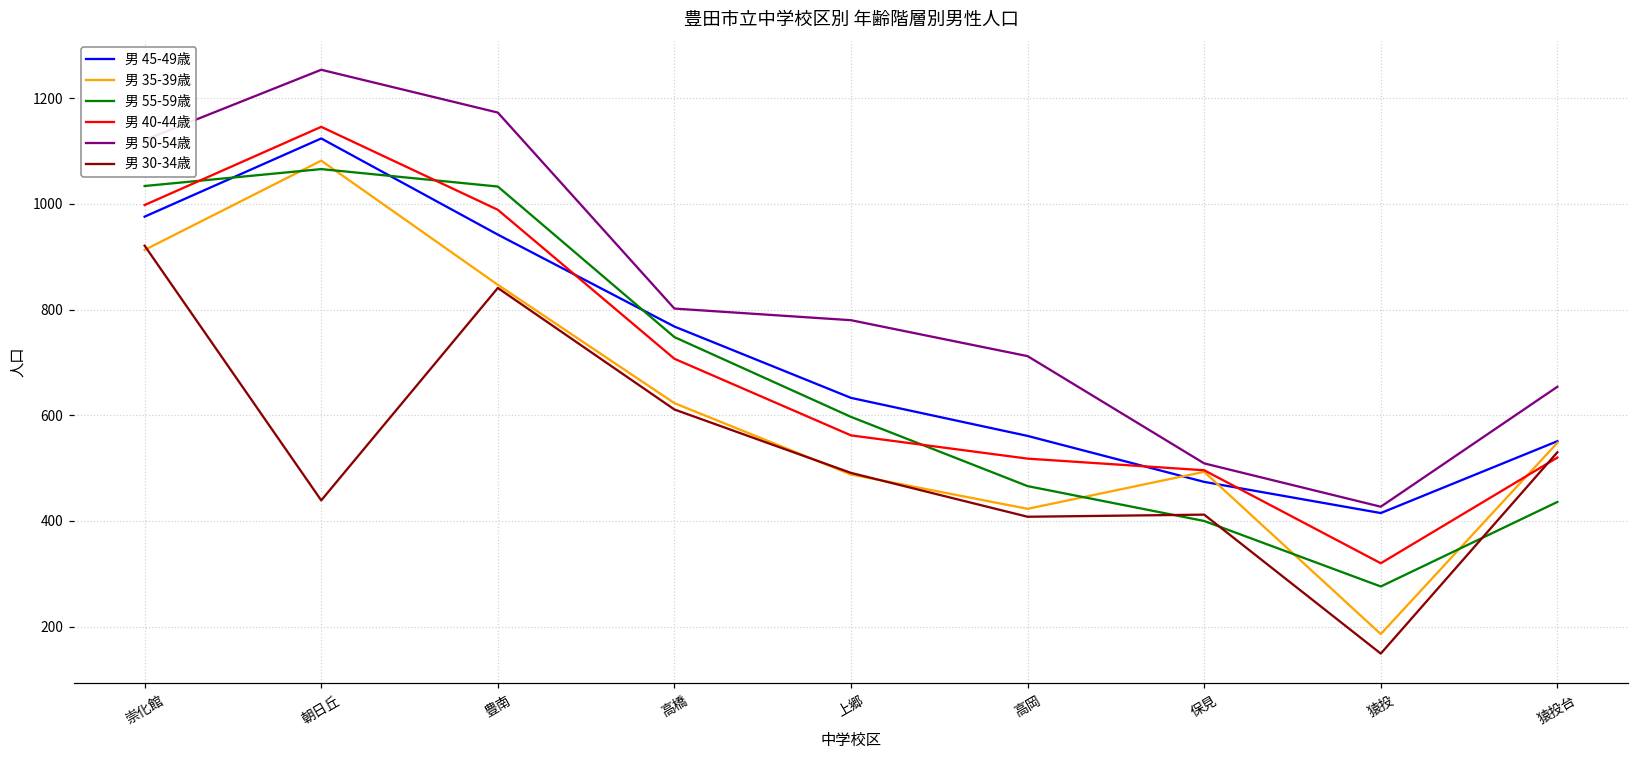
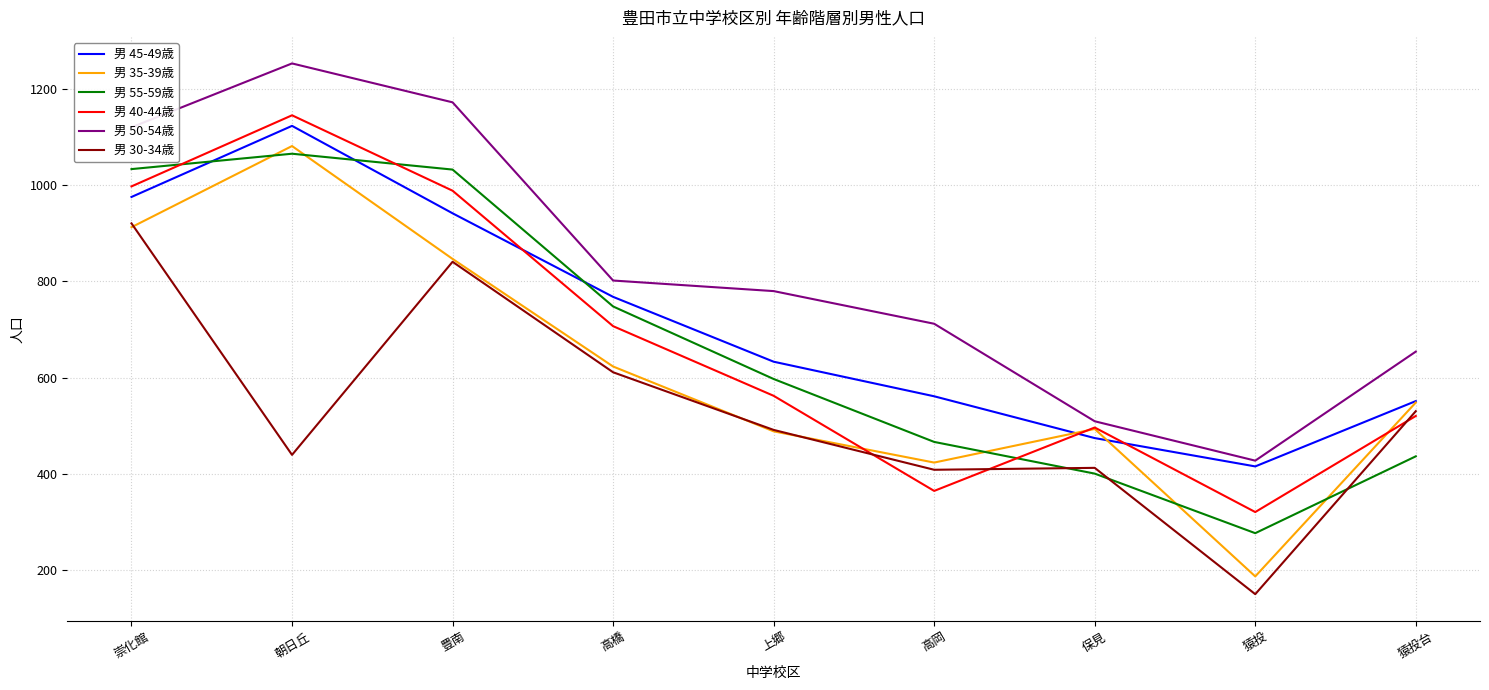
男 40-44歳, 高岡: 520 -> 360
